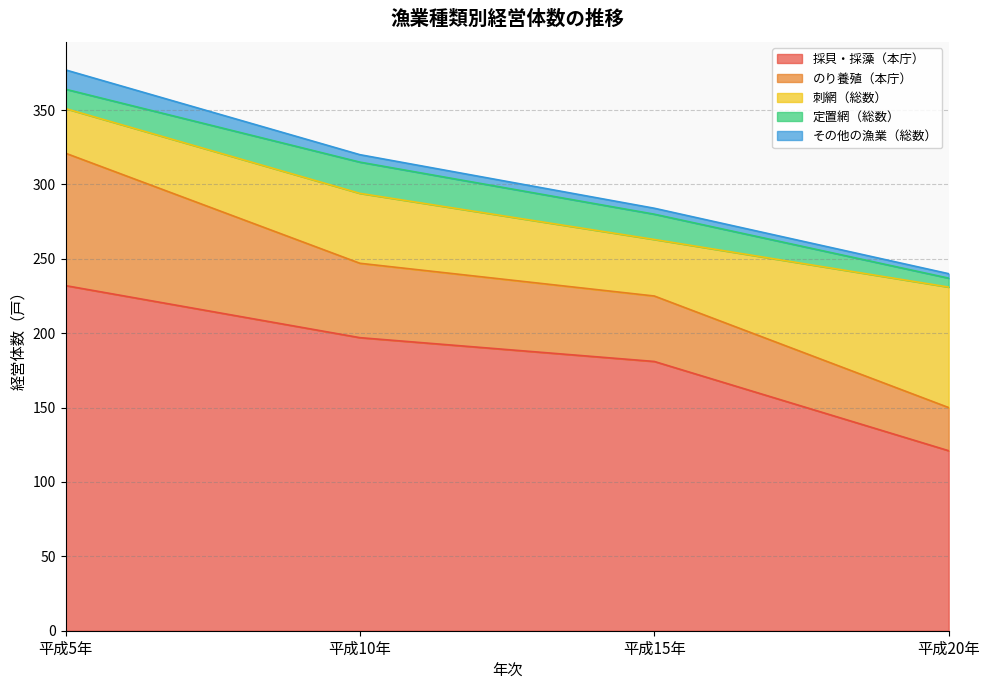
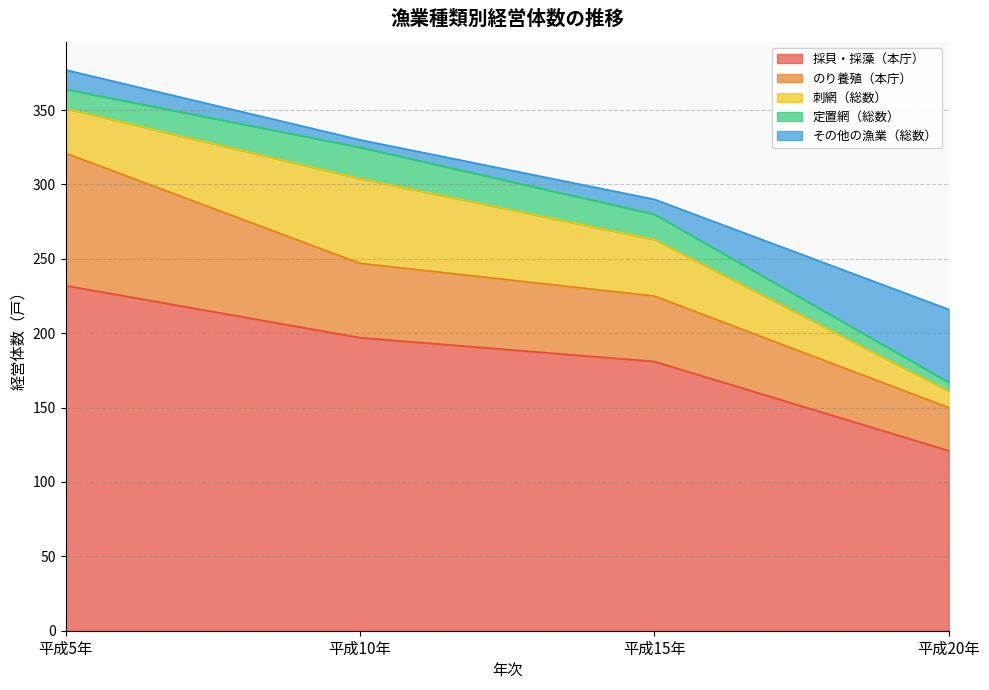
刺網（総数）, 平成10年: 47 -> 57
その他の漁業（総数）, 平成15年: 4 -> 10
刺網（総数）, 平成20年: 81 -> 11
その他の漁業（総数）, 平成20年: 3 -> 49
